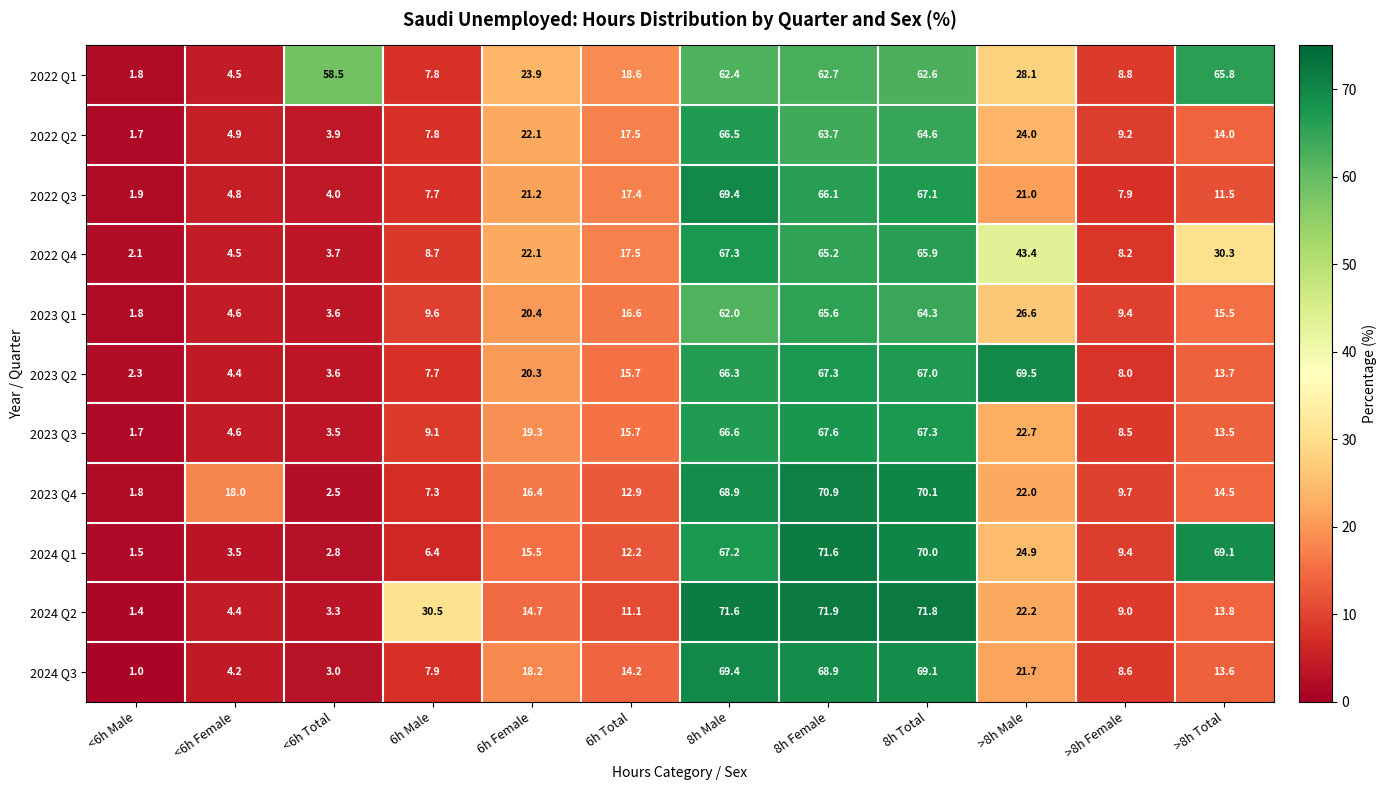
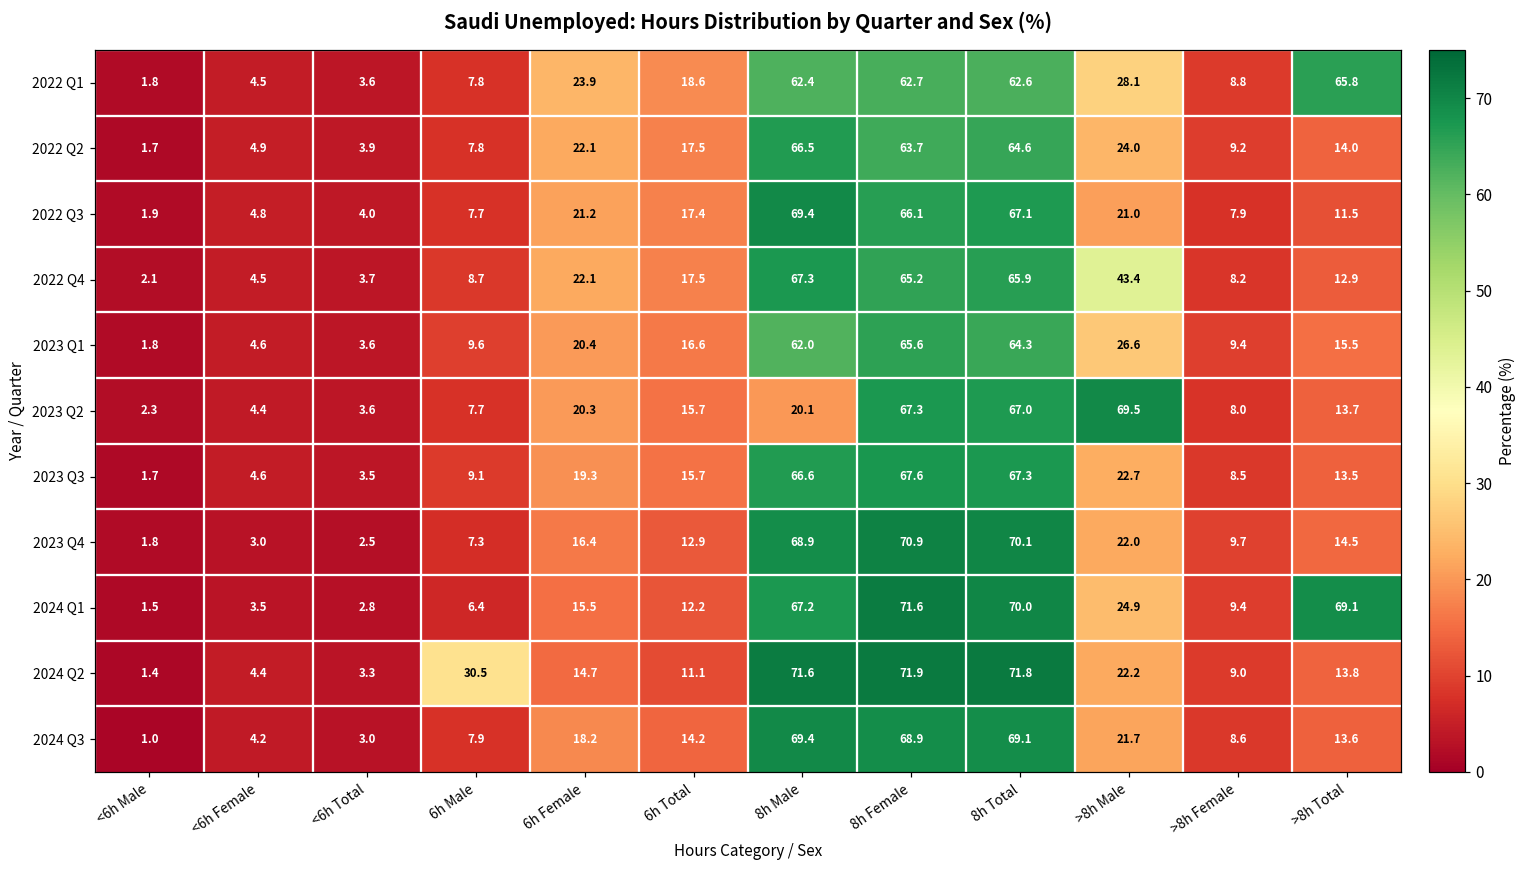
2022 Q1, <6h Total: 58.5 -> 3.6
2022 Q4, >8h Total: 30.3 -> 12.9
2023 Q2, 8h Male: 66.3 -> 20.1
2023 Q4, <6h Female: 18.0 -> 3.0
